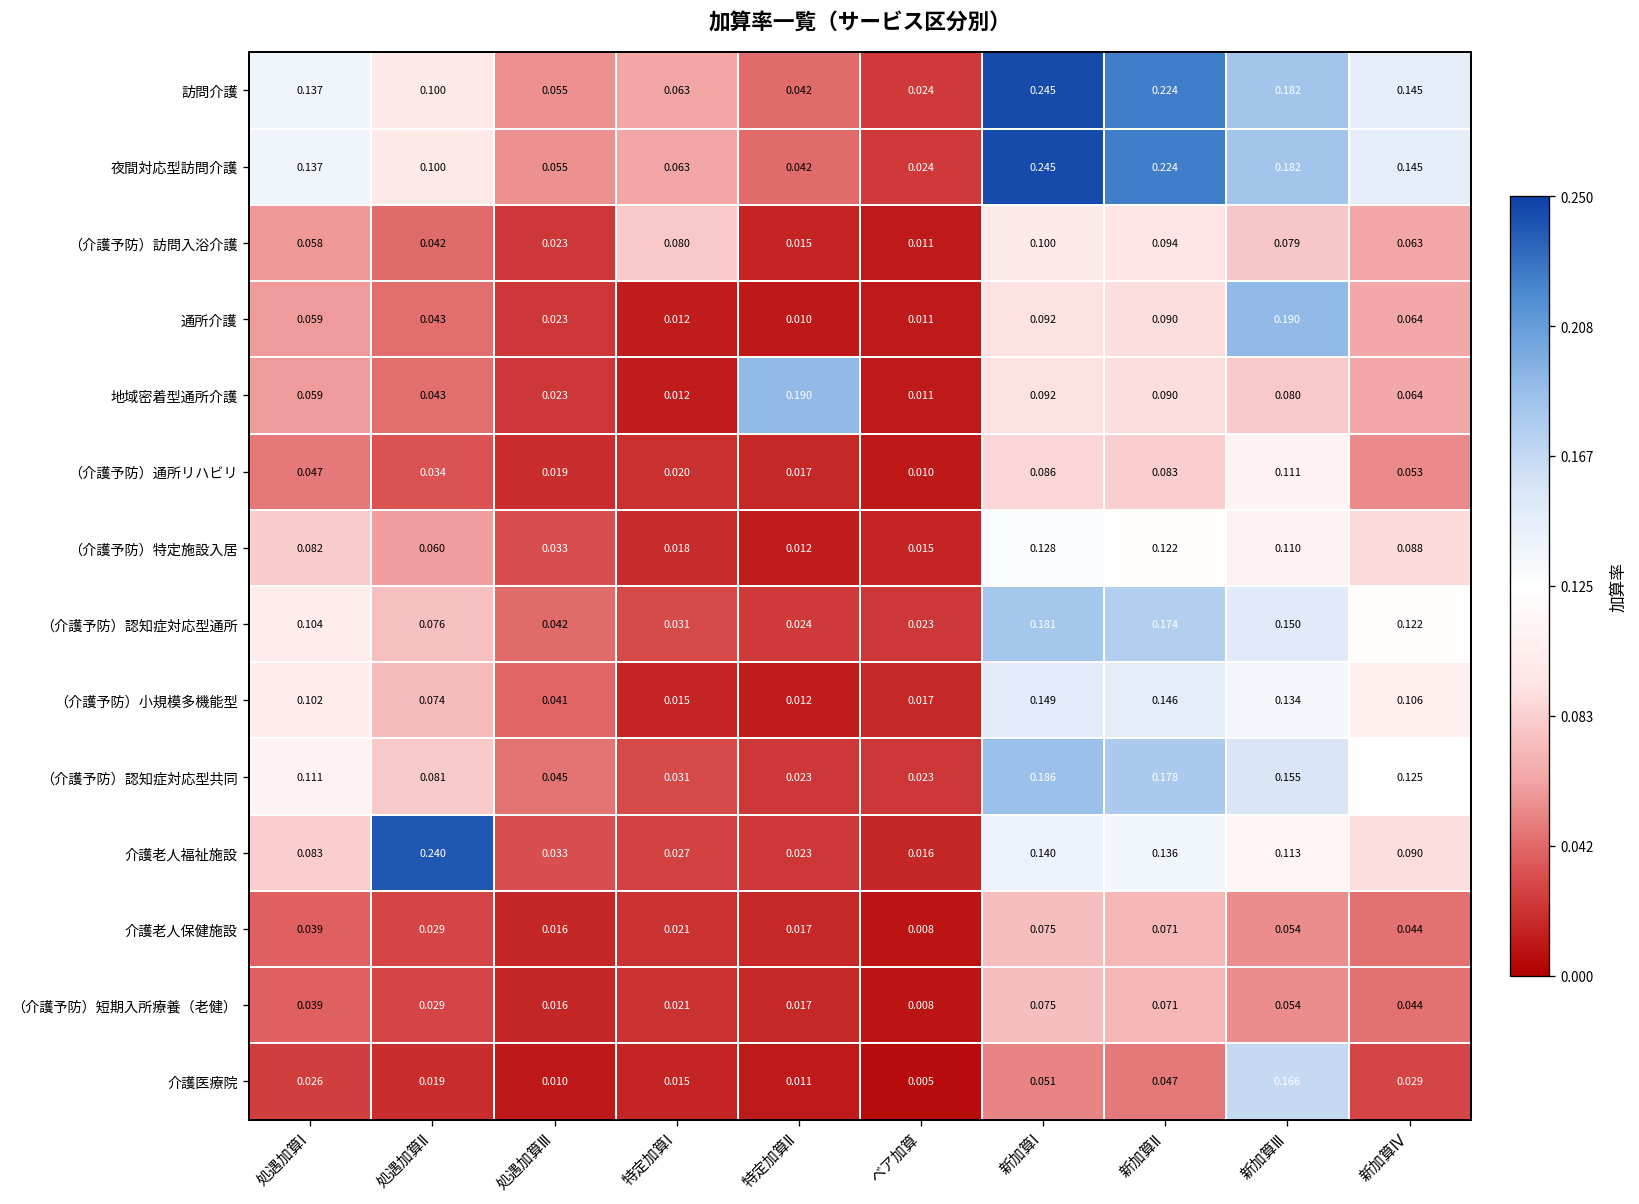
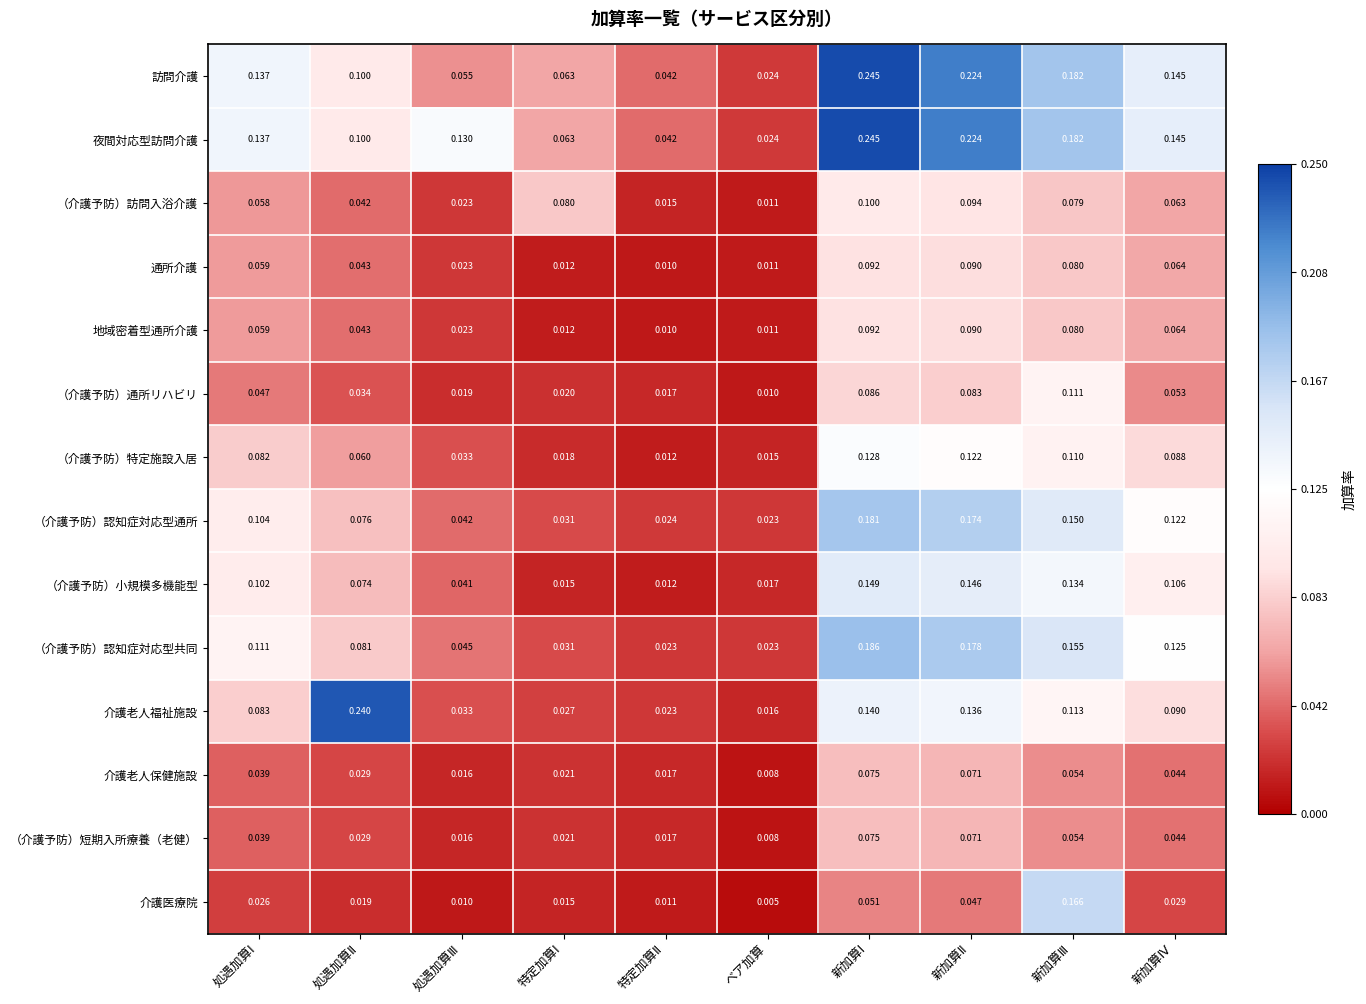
夜間対応型訪問介護, 処遇加算Ⅲ: 0.055 -> 0.130
通所介護, 新加算Ⅲ: 0.190 -> 0.080
地域密着型通所介護, 特定加算Ⅱ: 0.190 -> 0.010
